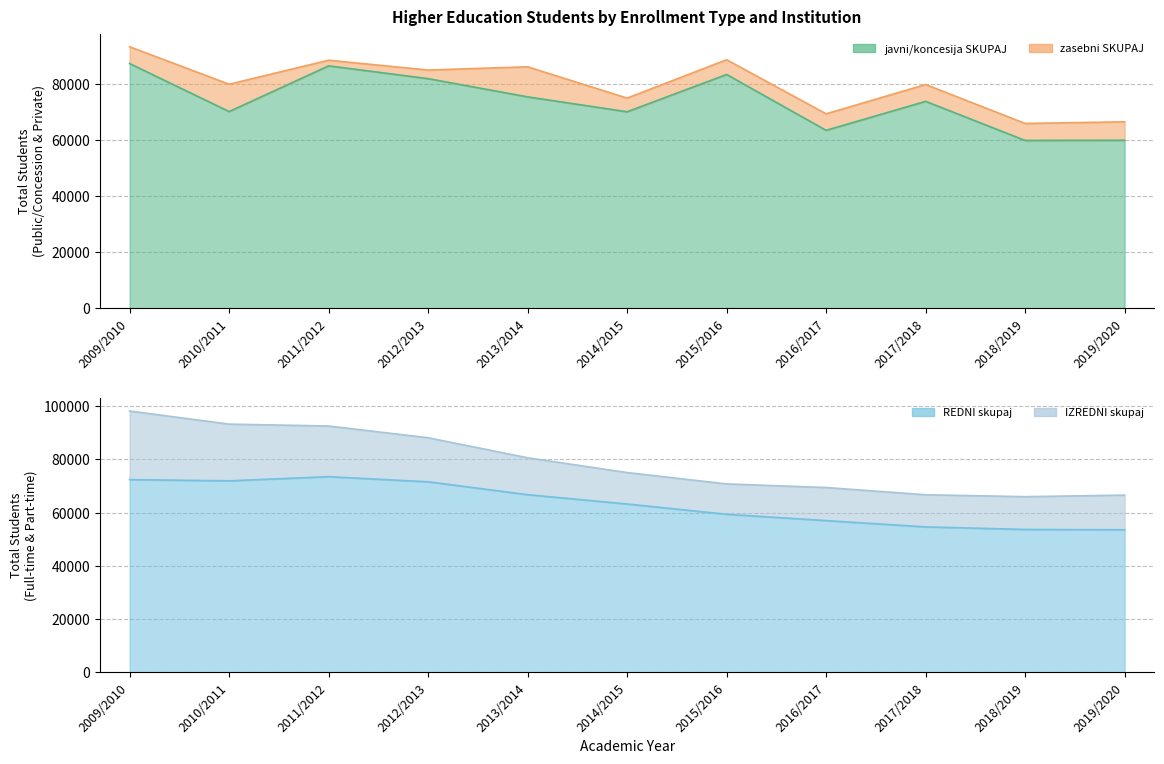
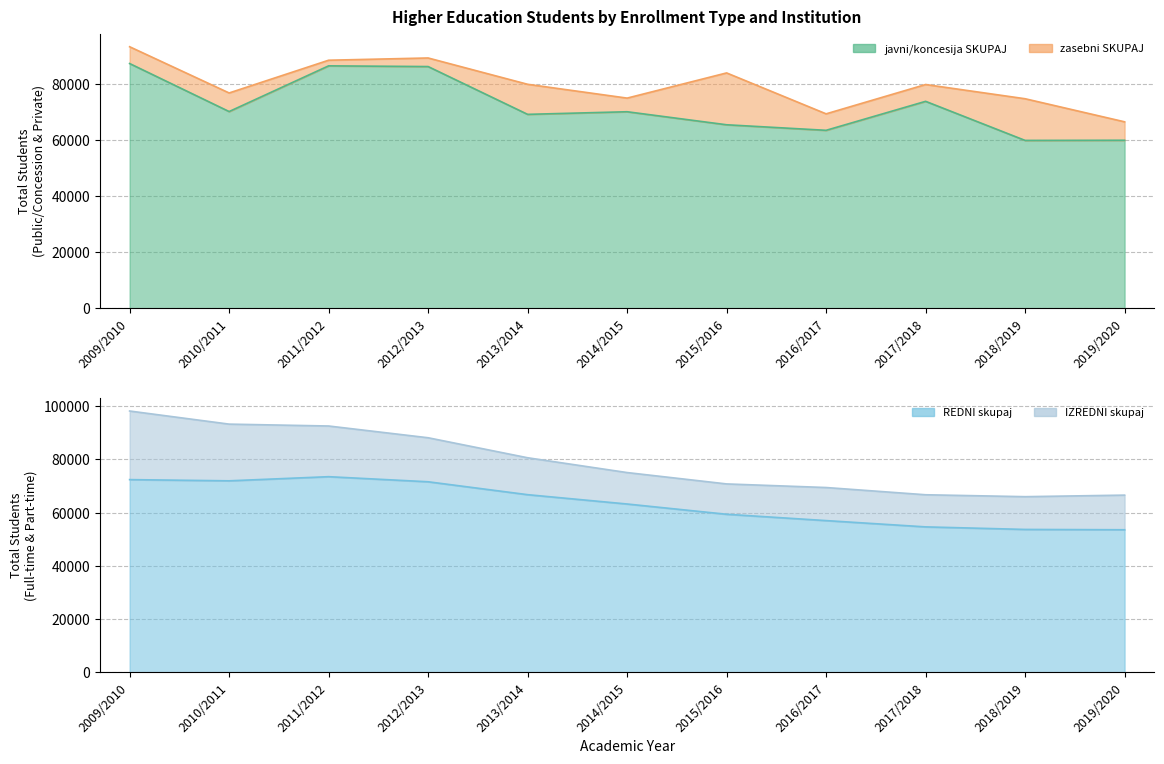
Higher Education Students by Enrollment Type and Institution, zasebni SKUPAJ, 2010/2011: 10000 -> 7000
Higher Education Students by Enrollment Type and Institution, javni/koncesija SKUPAJ, 2012/2013: 82000 -> 86000
Higher Education Students by Enrollment Type and Institution, javni/koncesija SKUPAJ, 2013/2014: 75000 -> 69000
Higher Education Students by Enrollment Type and Institution, javni/koncesija SKUPAJ, 2015/2016: 83000 -> 66000
Higher Education Students by Enrollment Type and Institution, zasebni SKUPAJ, 2015/2016: 5000 -> 19000
Higher Education Students by Enrollment Type and Institution, zasebni SKUPAJ, 2018/2019: 6000 -> 15000
